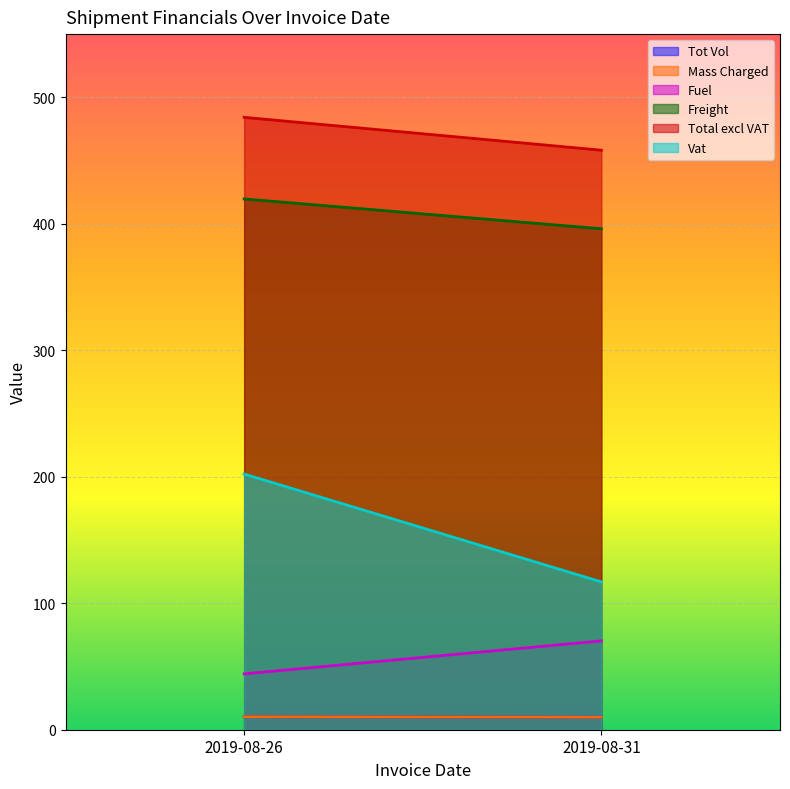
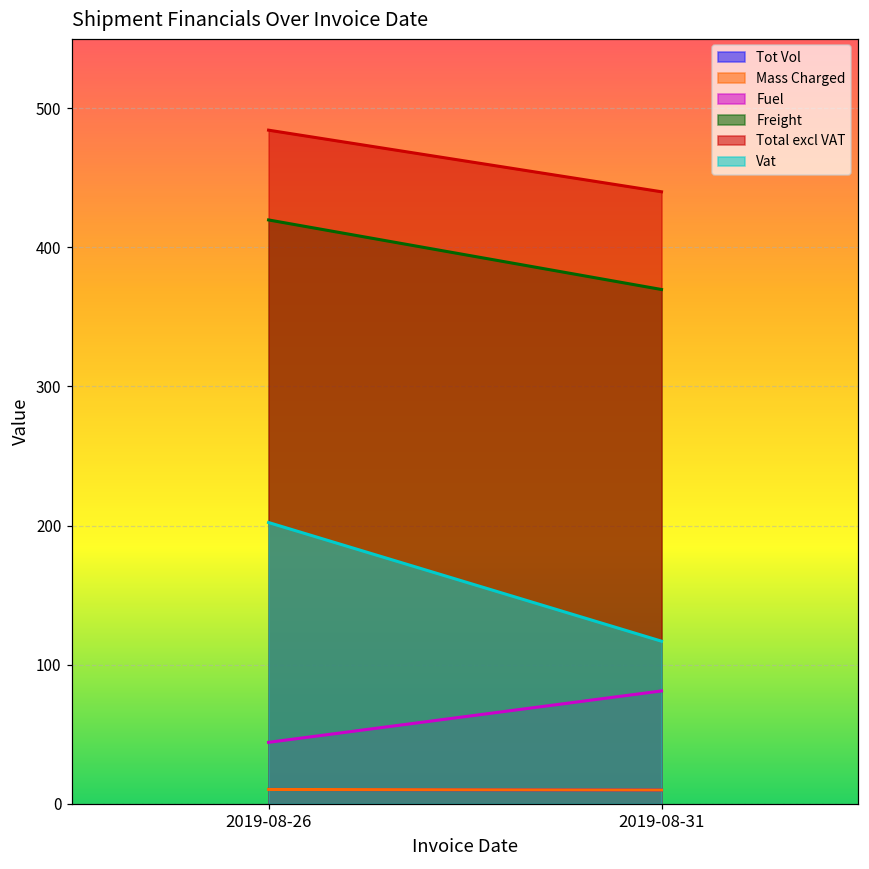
Fuel, 2019-08-31: 70 -> 81
Freight, 2019-08-31: 396 -> 370
Total excl VAT, 2019-08-31: 458 -> 440
